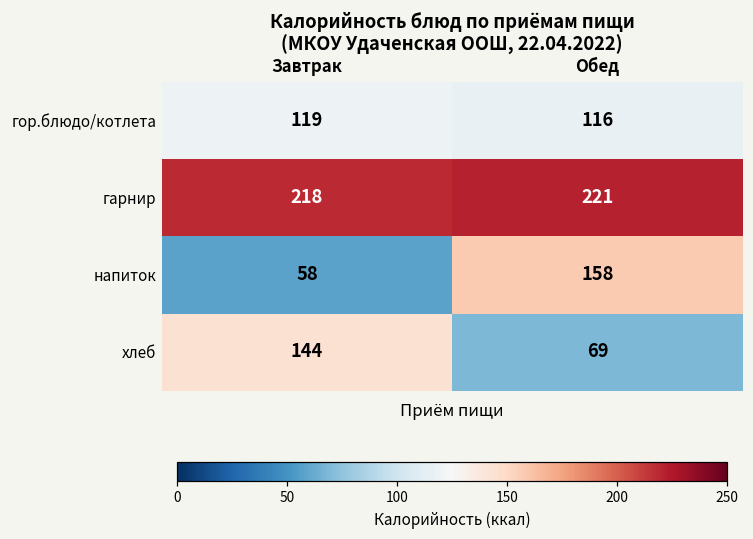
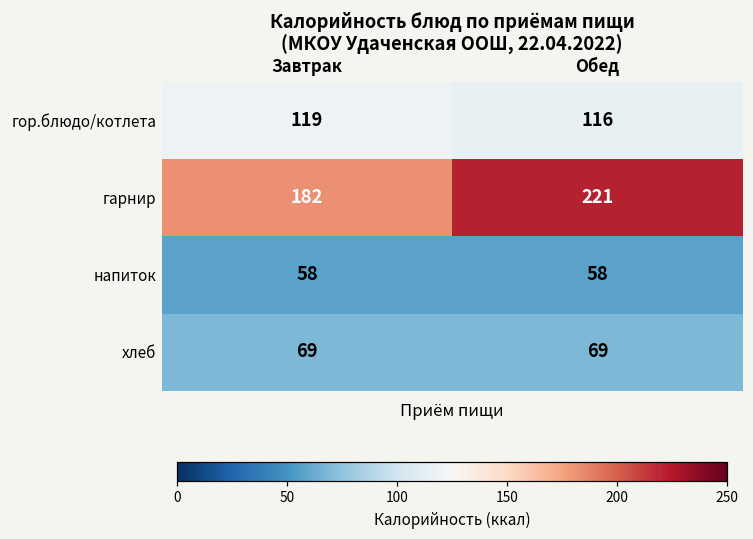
гарнир, Завтрак: 218 -> 182
напиток, Обед: 158 -> 58
хлеб, Завтрак: 144 -> 69
